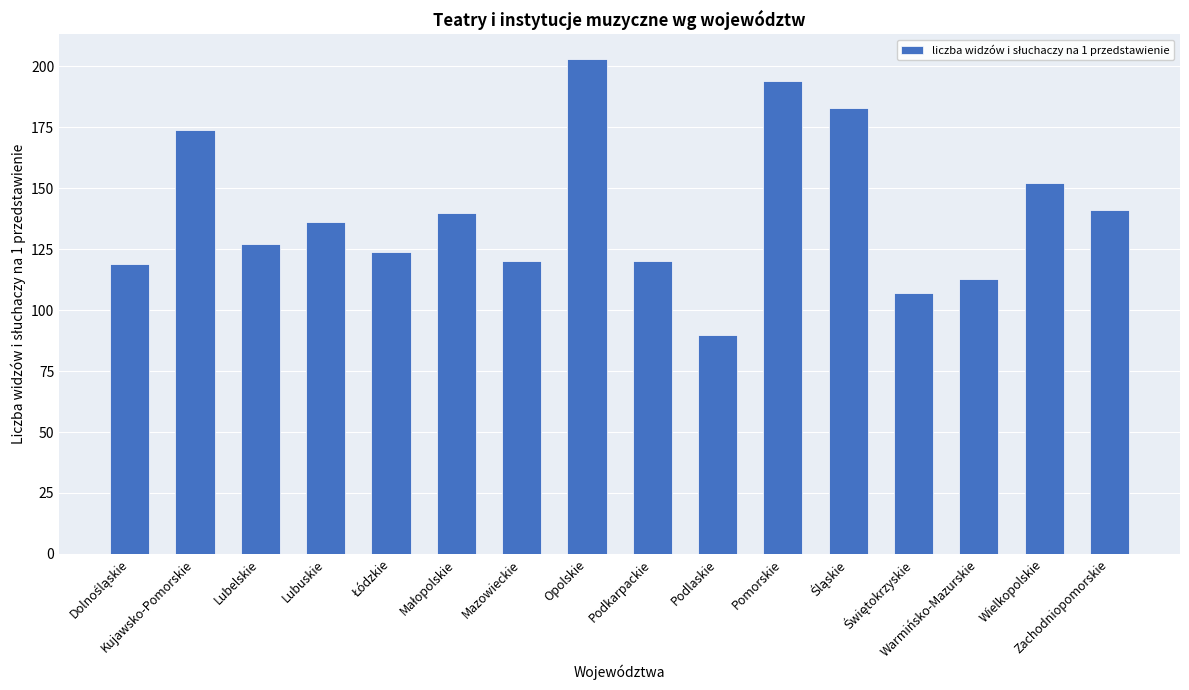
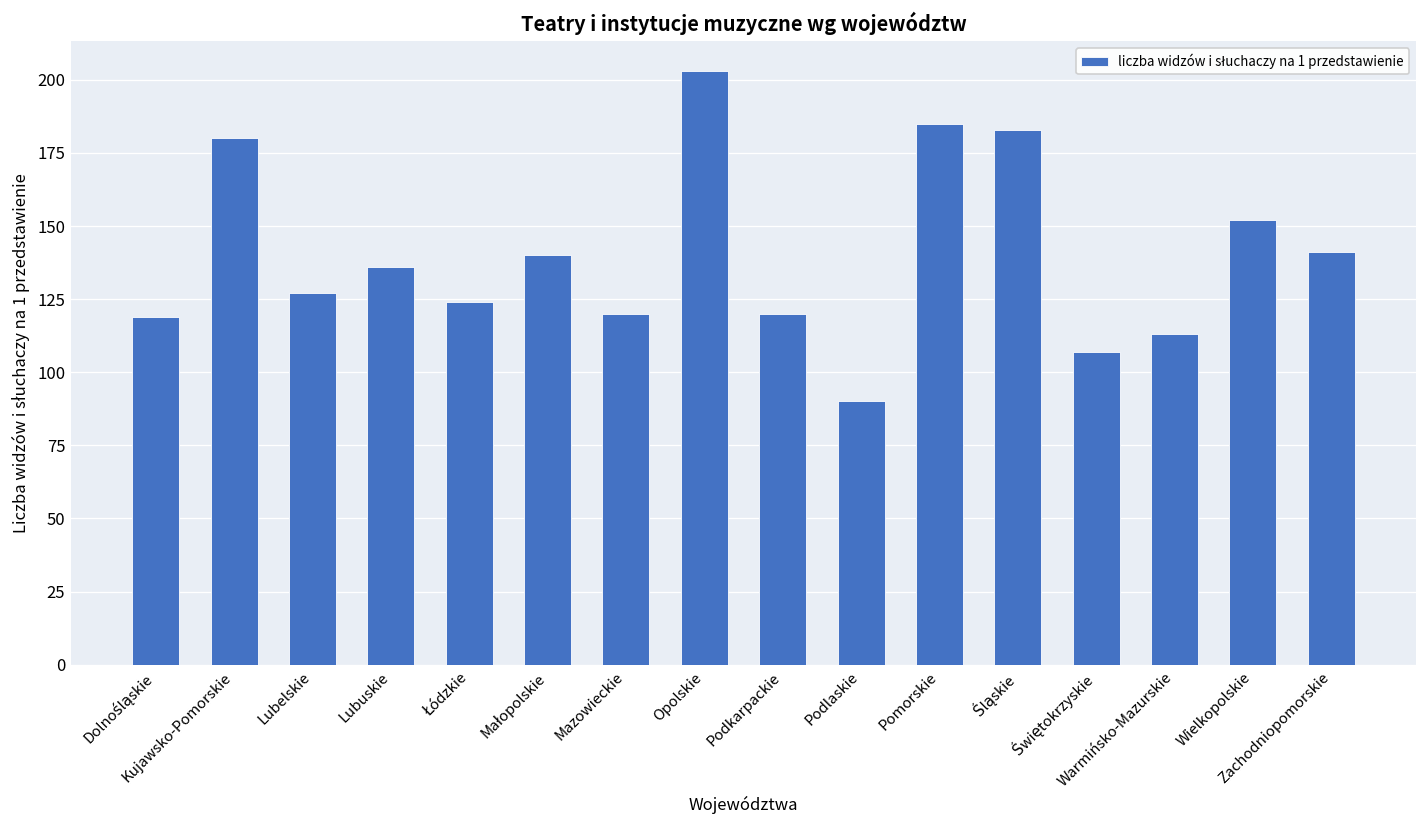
Kujawsko-Pomorskie: 174 -> 180
Pomorskie: 194 -> 185
